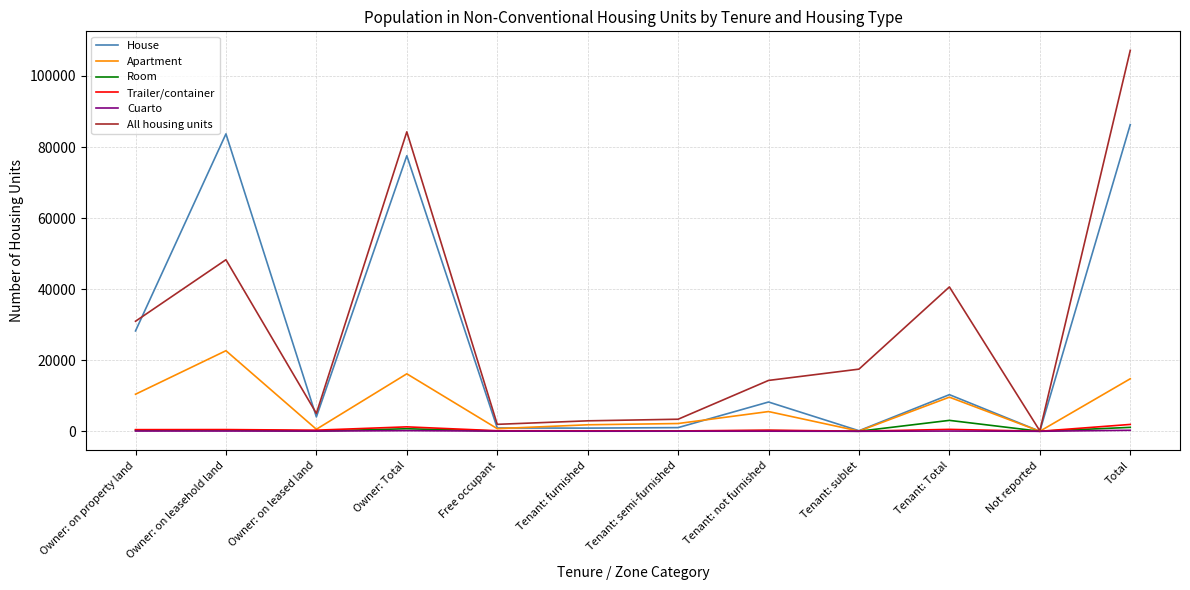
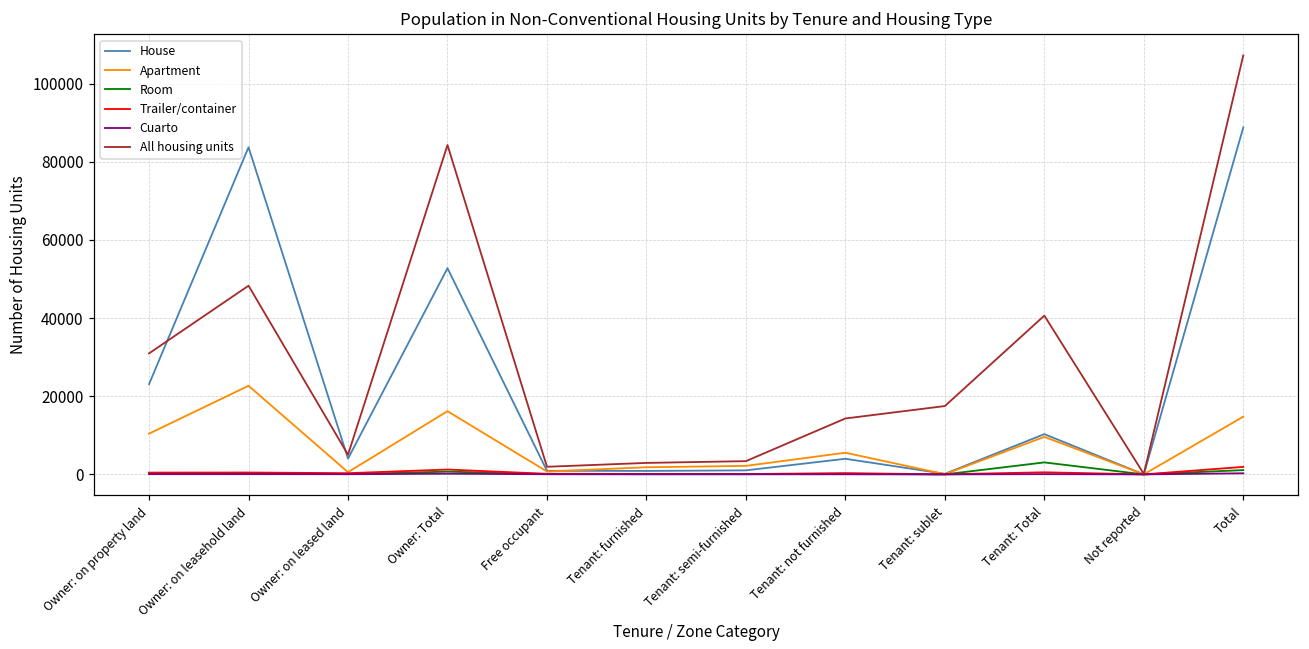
House, Owner: on property land: 28000 -> 23000
House, Owner: Total: 78000 -> 53000
House, Tenant: not furnished: 8000 -> 4000
House, Total: 86000 -> 89000
